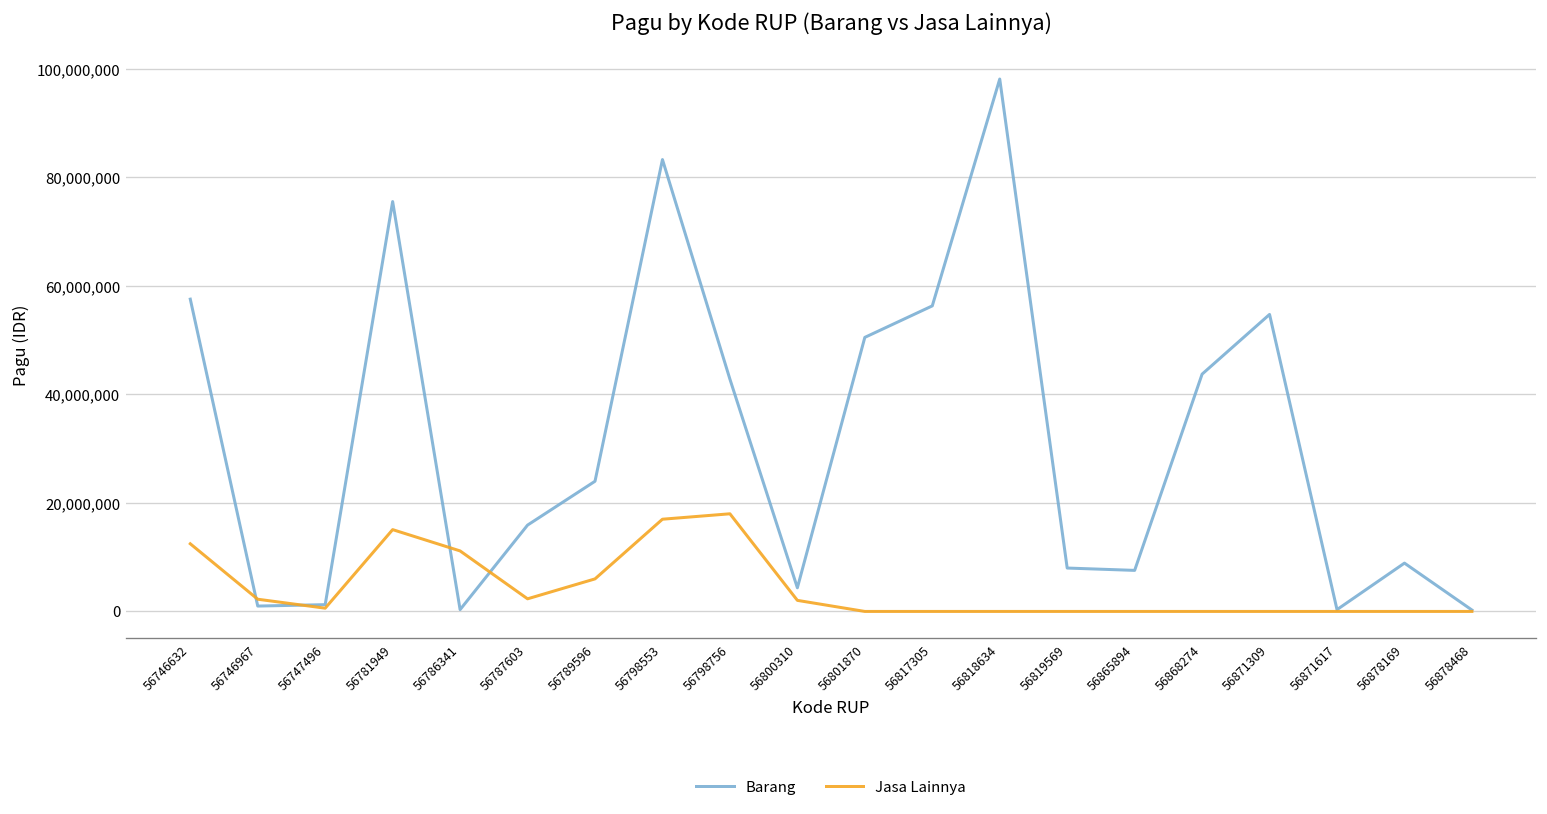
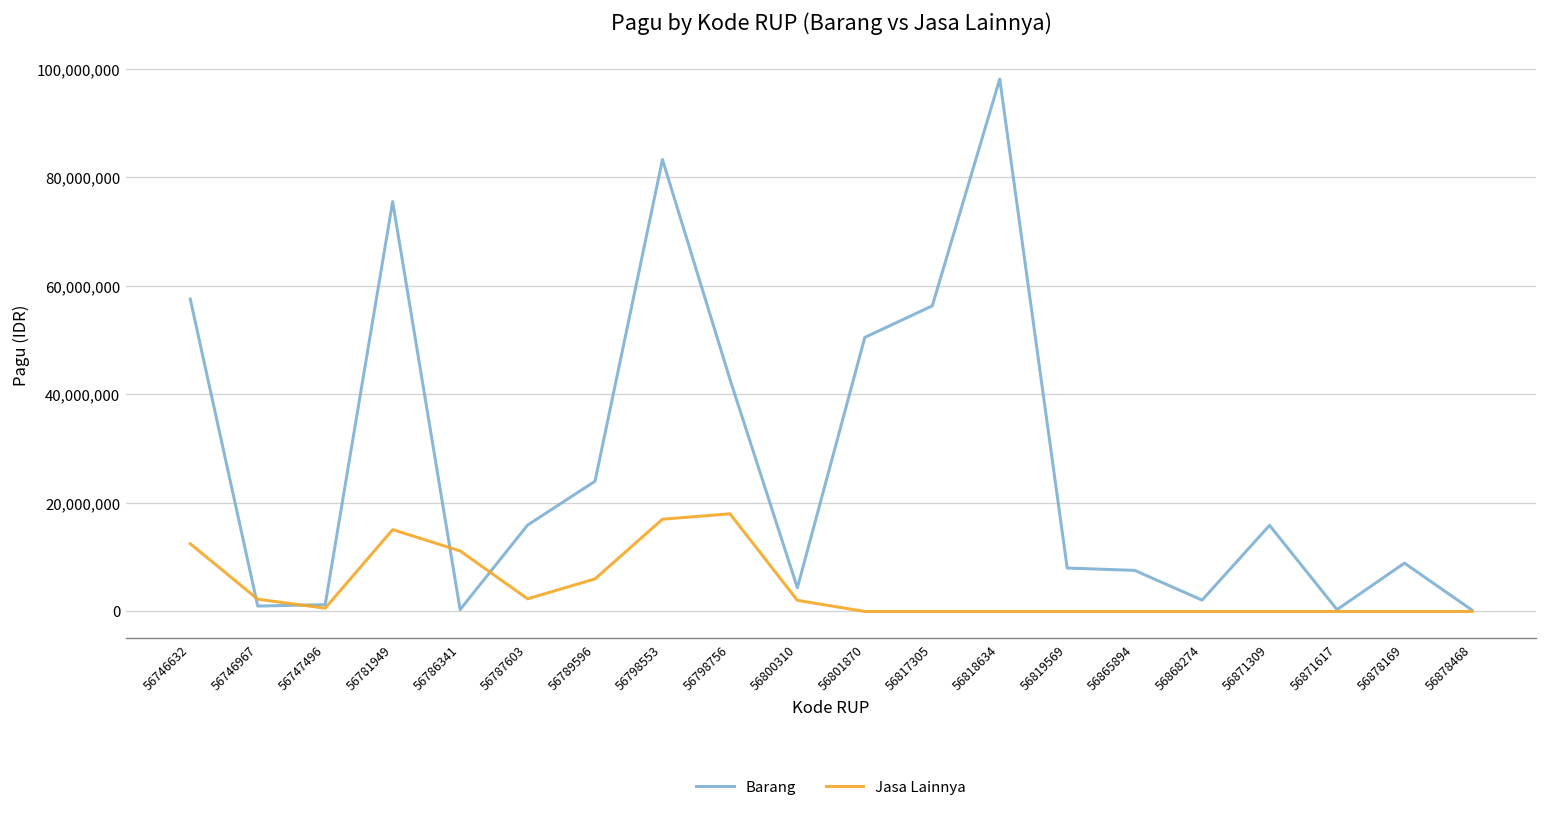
Barang, 56868274: 44,000,000 -> 2,000,000
Barang, 56871309: 55,000,000 -> 16,000,000
